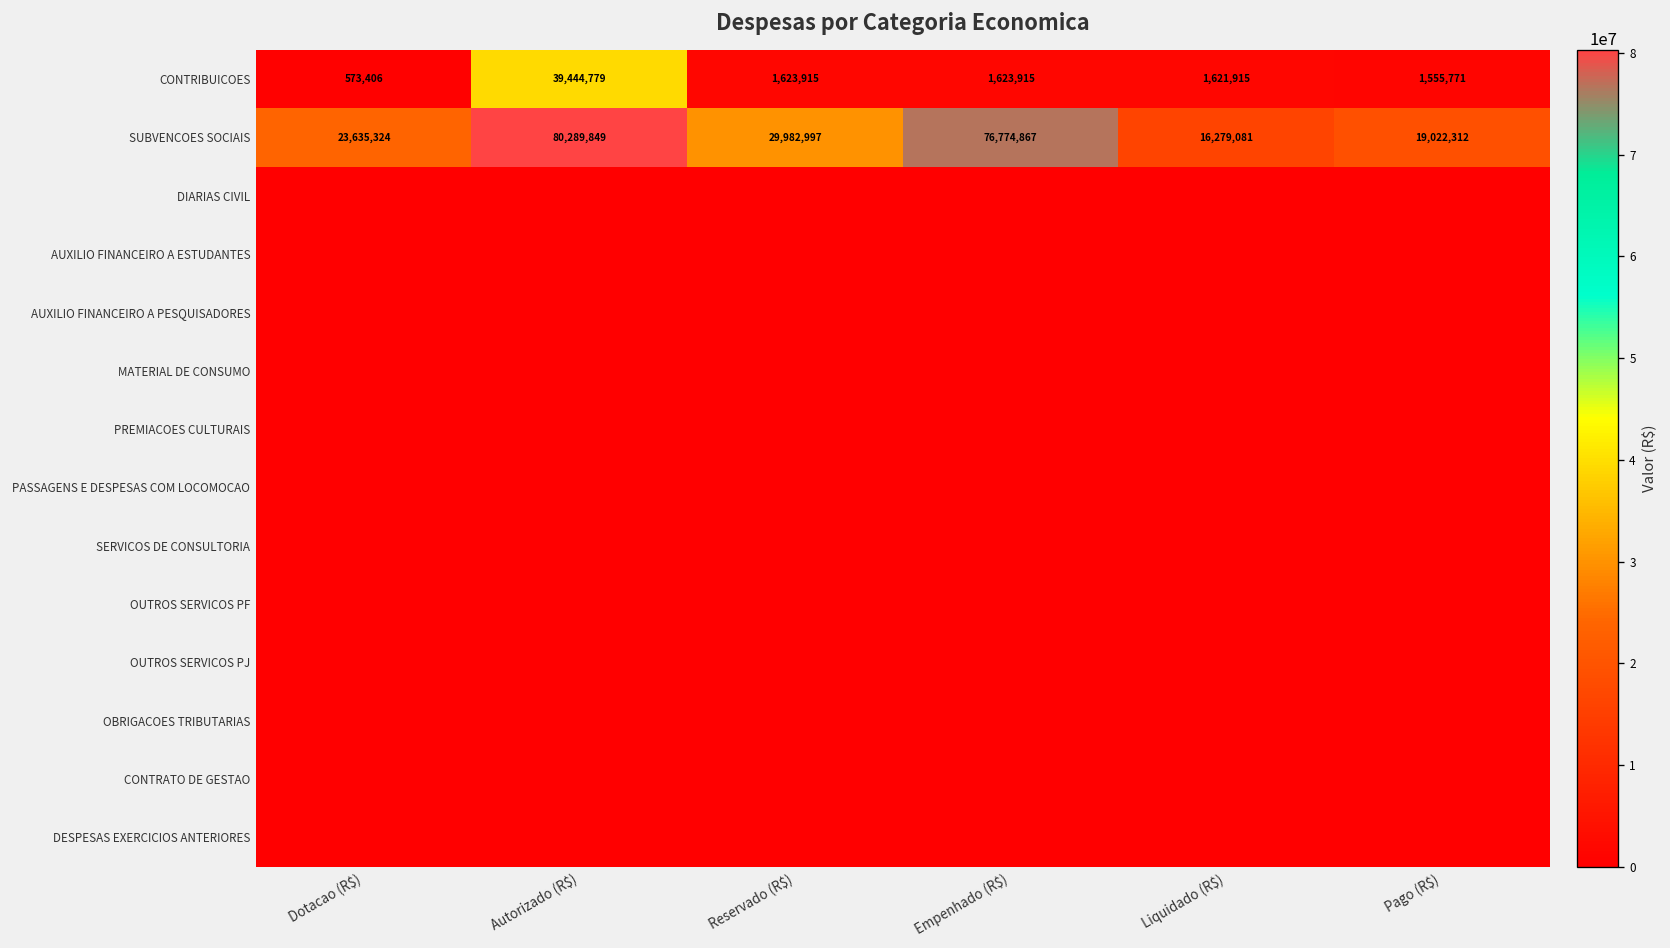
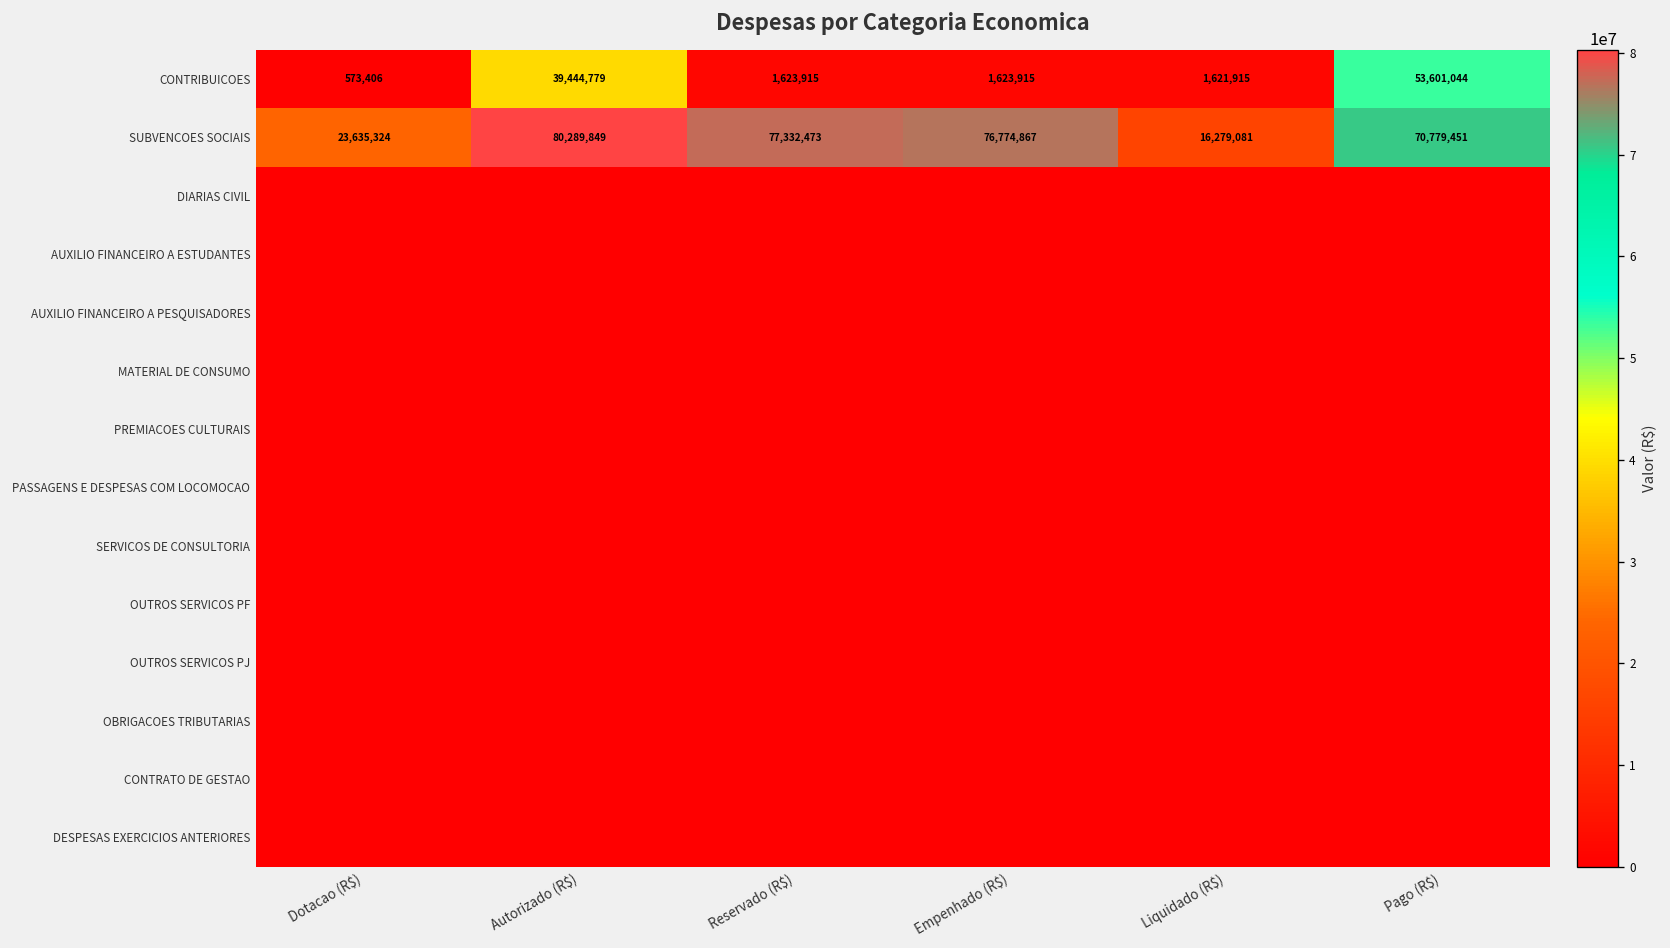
CONTRIBUICOES, Pago (R$): 1,555,771 -> 53,601,044
SUBVENCOES SOCIAIS, Reservado (R$): 29,982,997 -> 77,332,473
SUBVENCOES SOCIAIS, Pago (R$): 19,022,312 -> 70,779,451
